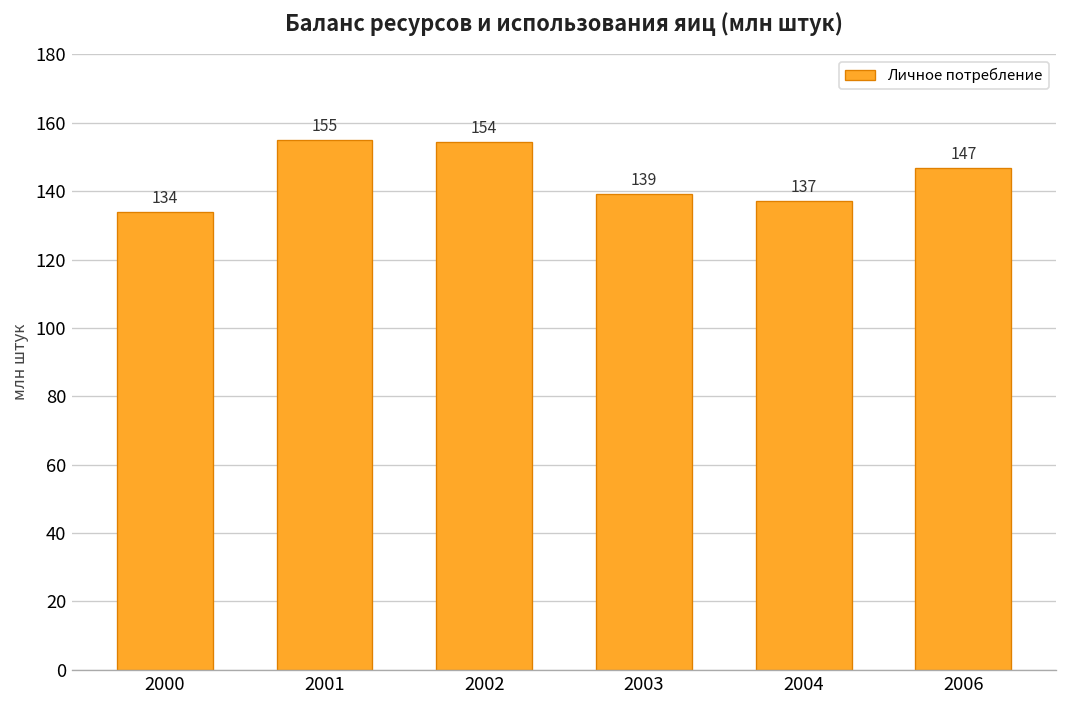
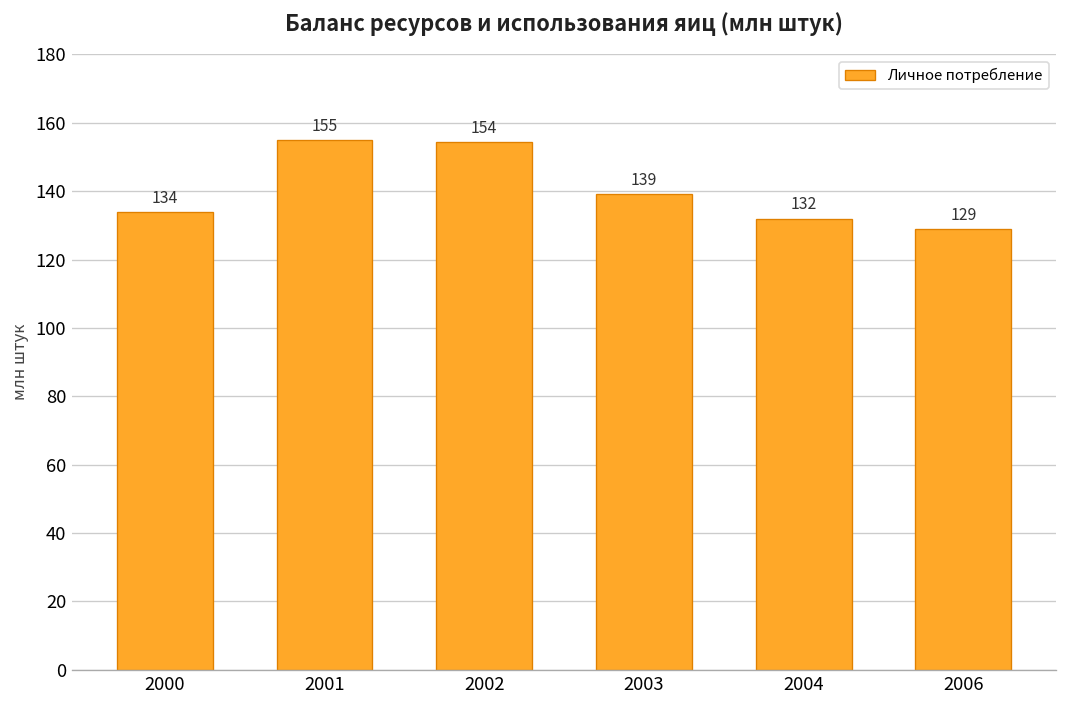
2004: 137 -> 132
2006: 147 -> 129
